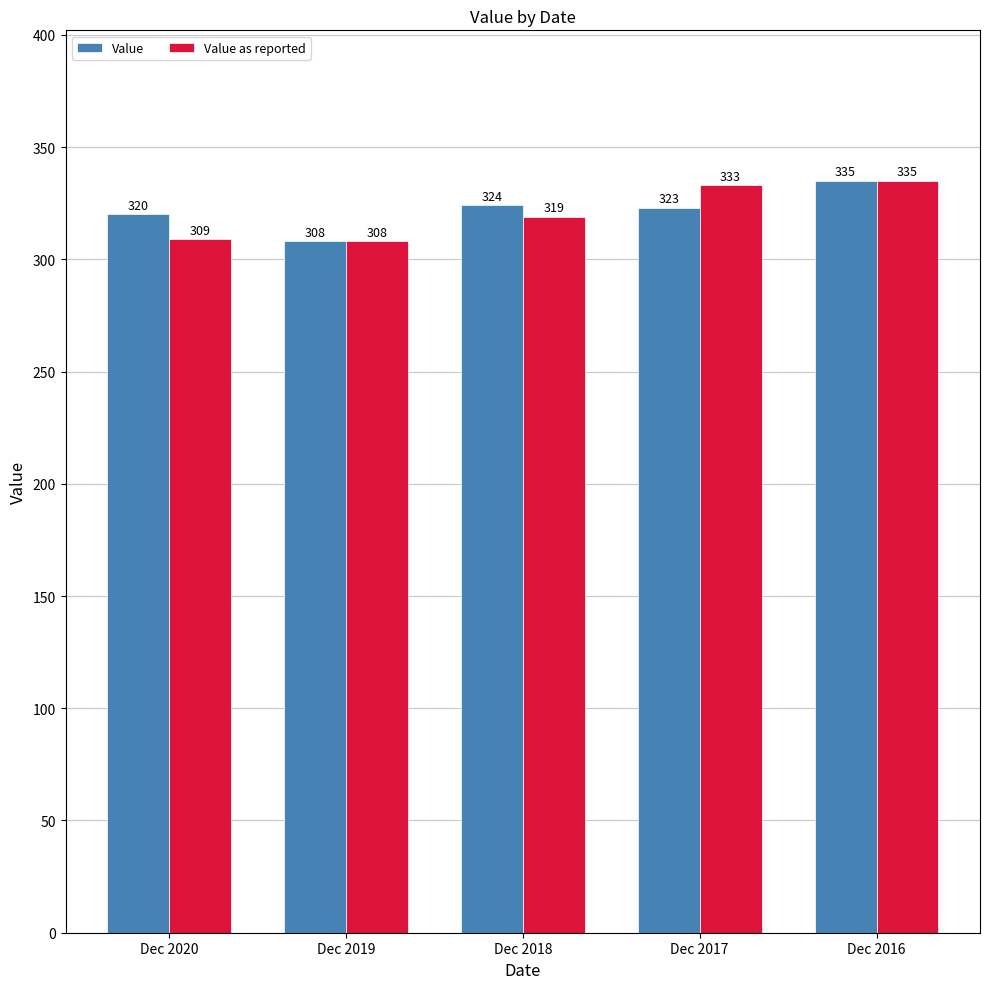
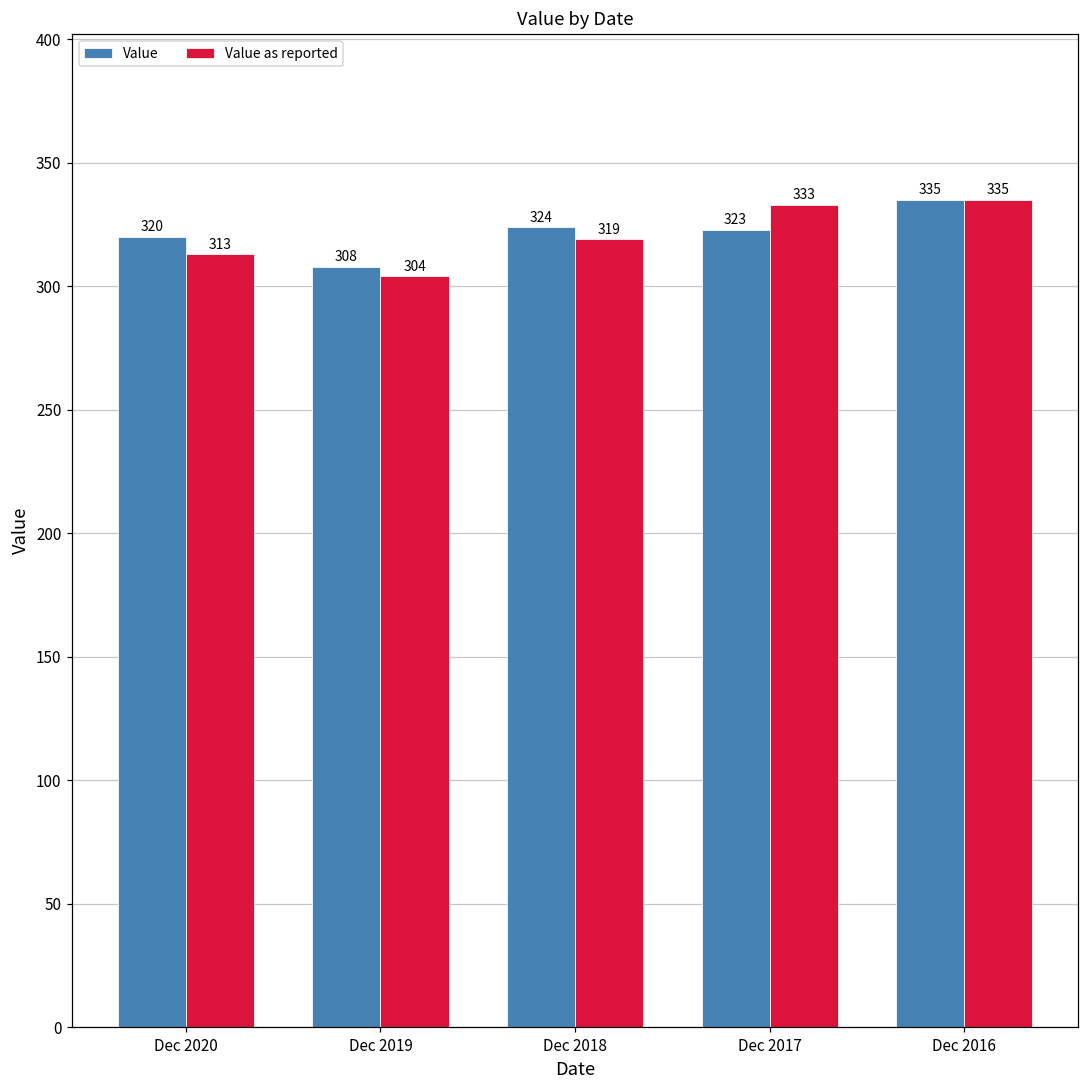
Value as reported, Dec 2020: 309 -> 313
Value as reported, Dec 2019: 308 -> 304
